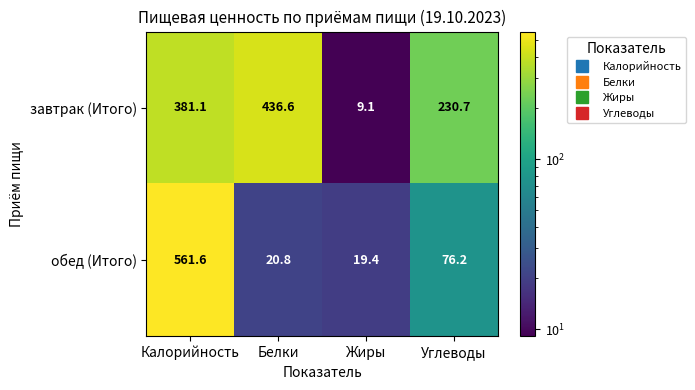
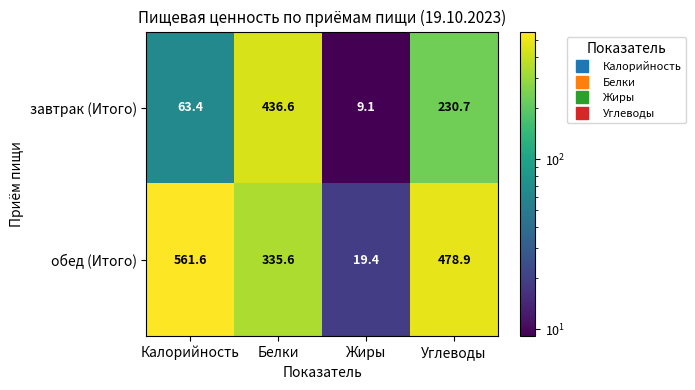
завтрак (Итого), Калорийность: 381.1 -> 63.4
обед (Итого), Белки: 20.8 -> 335.6
обед (Итого), Углеводы: 76.2 -> 478.9
